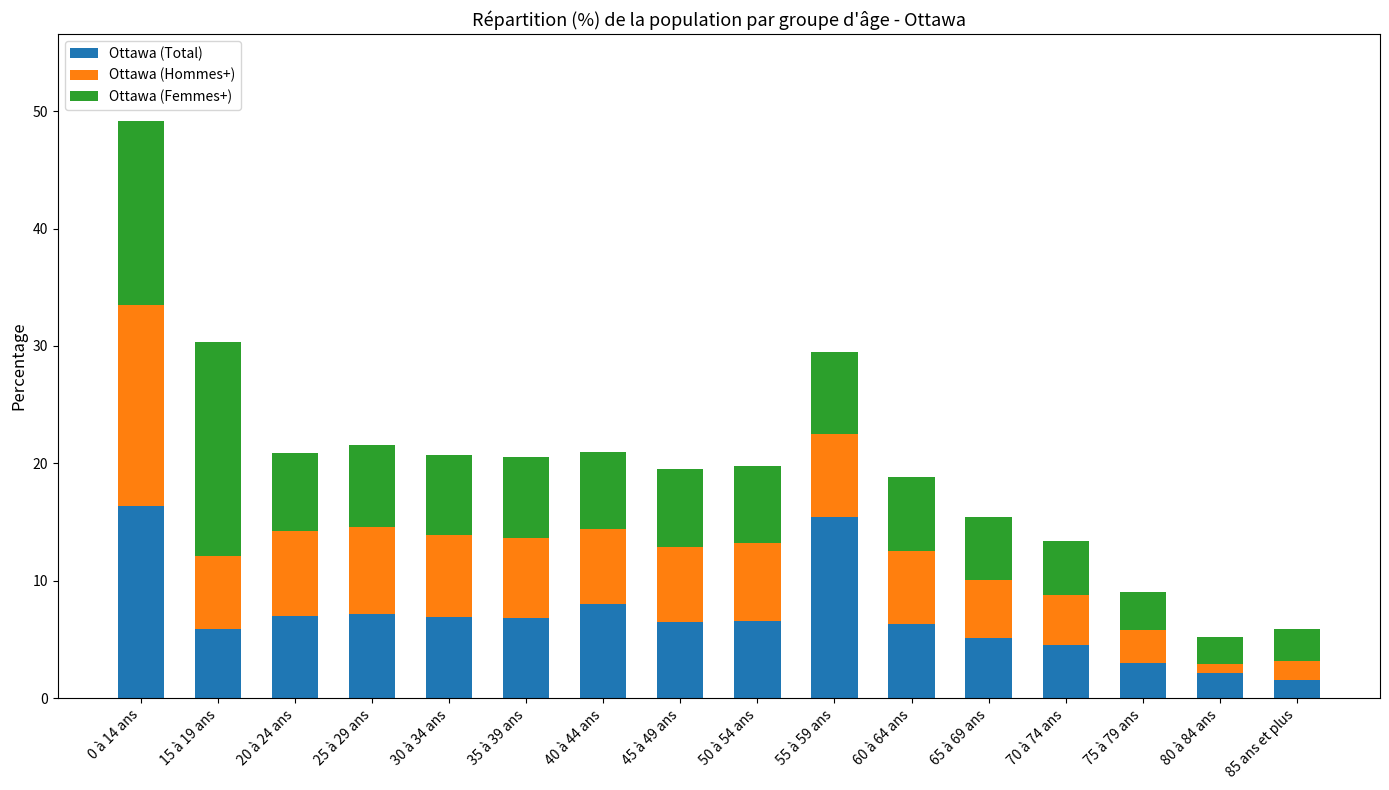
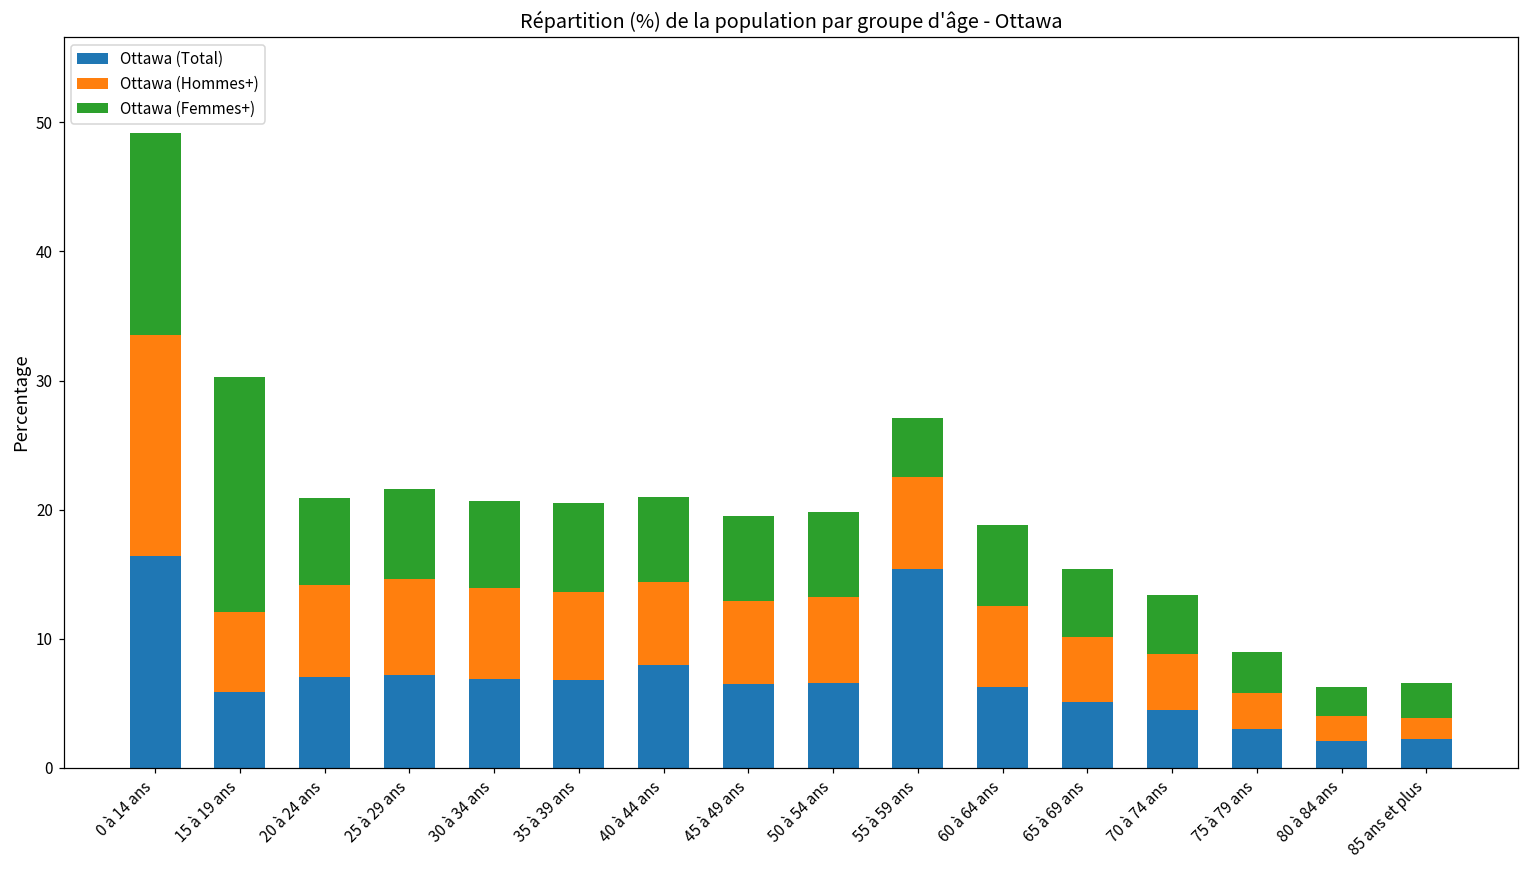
Ottawa (Femmes+), 55 à 59 ans: 7.0 -> 4.6
Ottawa (Hommes+), 80 à 84 ans: 0.8 -> 1.9
Ottawa (Total), 85 ans et plus: 1.5 -> 2.2
